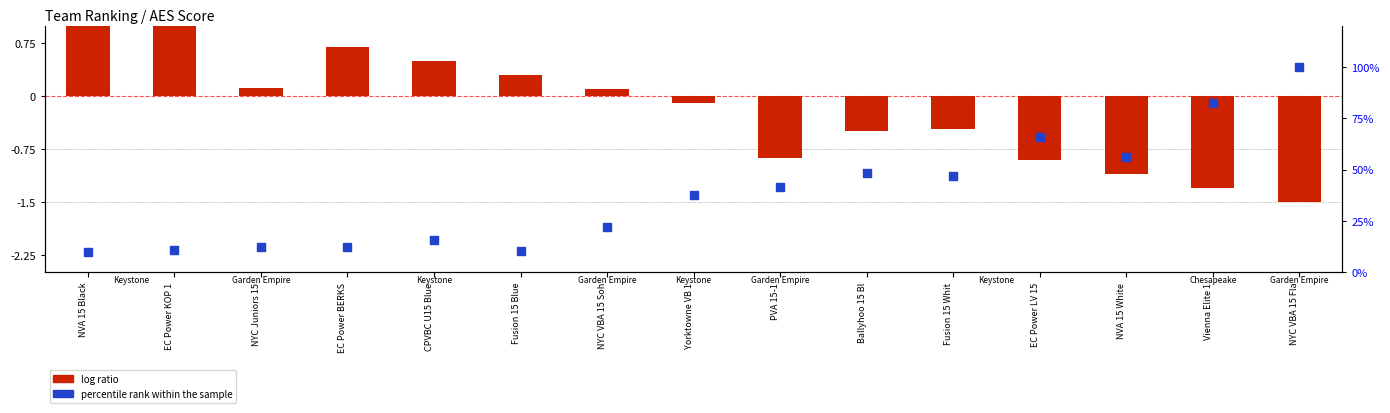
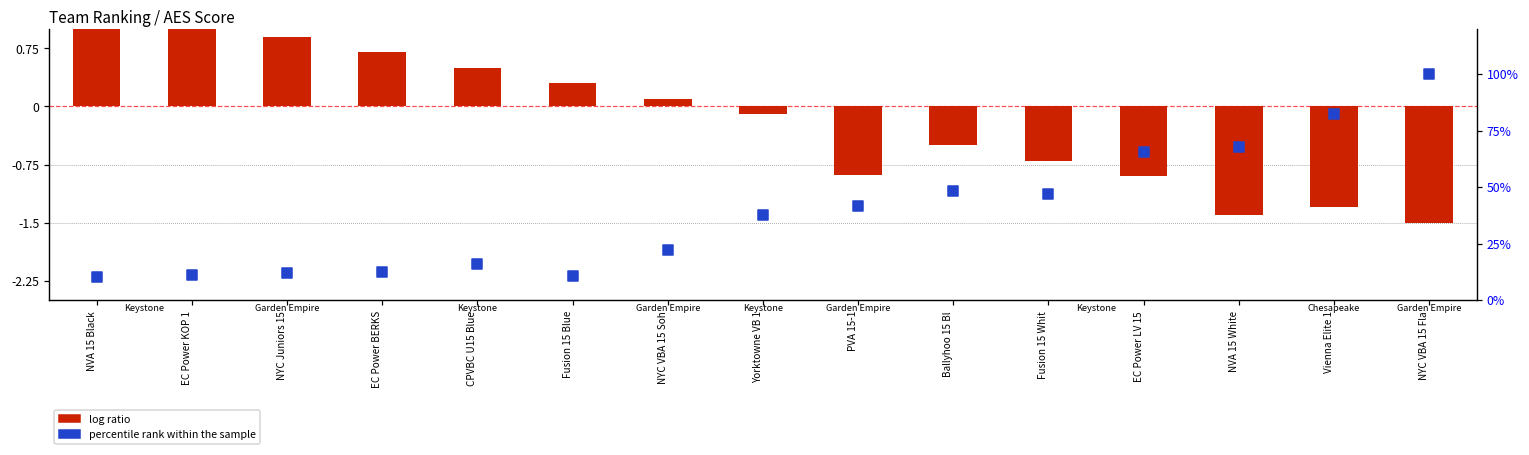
log ratio, NYC Juniors 15: 0.1 -> 0.9
log ratio, Fusion 15 Whit: -0.5 -> -0.7
log ratio, NVA 15 White: -1.1 -> -1.4
percentile rank within the sample, NVA 15 White: 56% -> 68%
